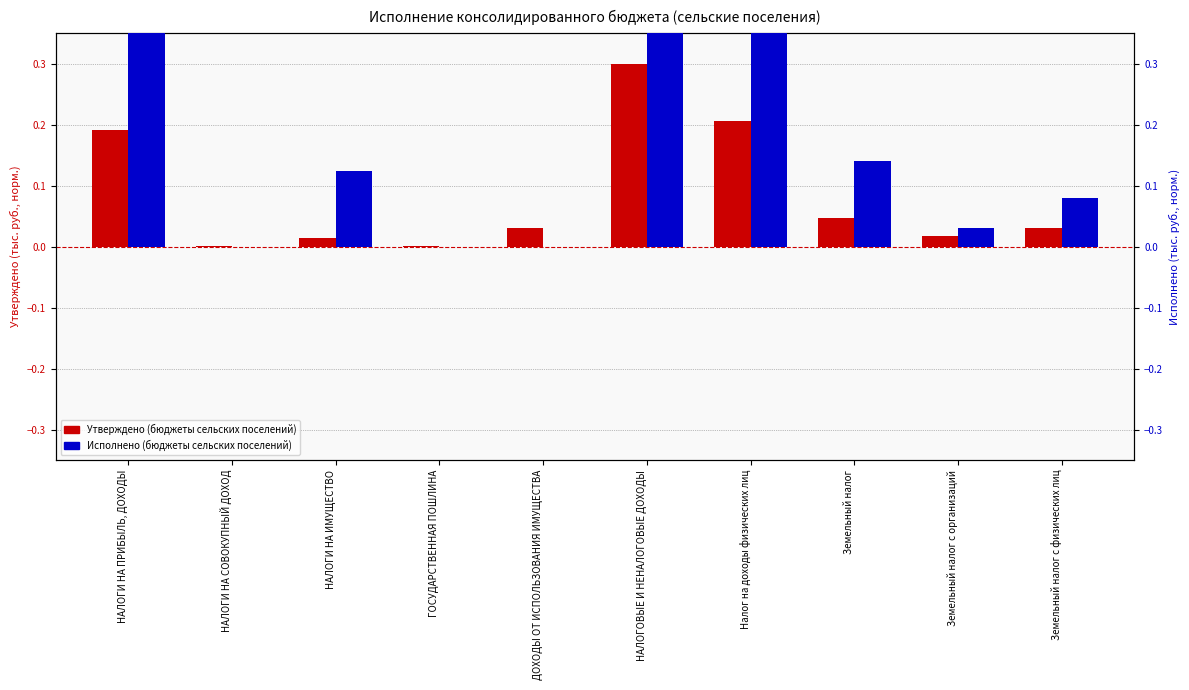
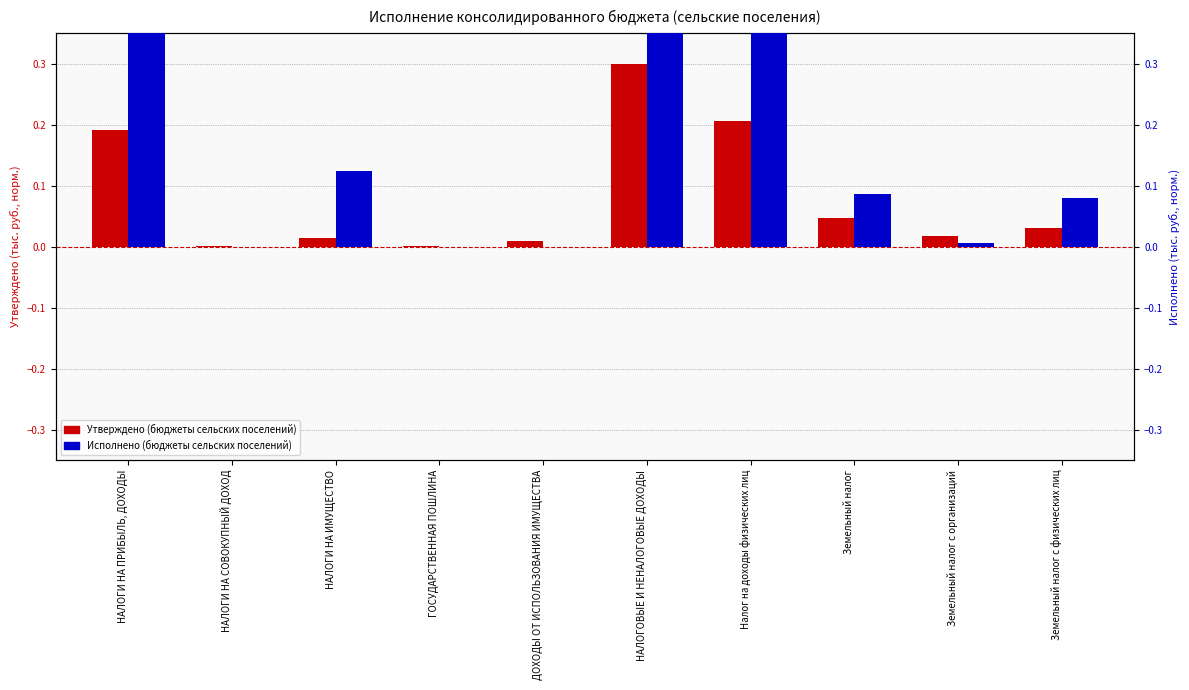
Утверждено (бюджеты сельских поселений), ДОХОДЫ ОТ ИСПОЛЬЗОВАНИЯ ИМУЩЕСТВА: 0.03 -> 0.01
Исполнено (бюджеты сельских поселений), Земельный налог: 0.14 -> 0.09
Исполнено (бюджеты сельских поселений), Земельный налог с организаций: 0.03 -> 0.01
